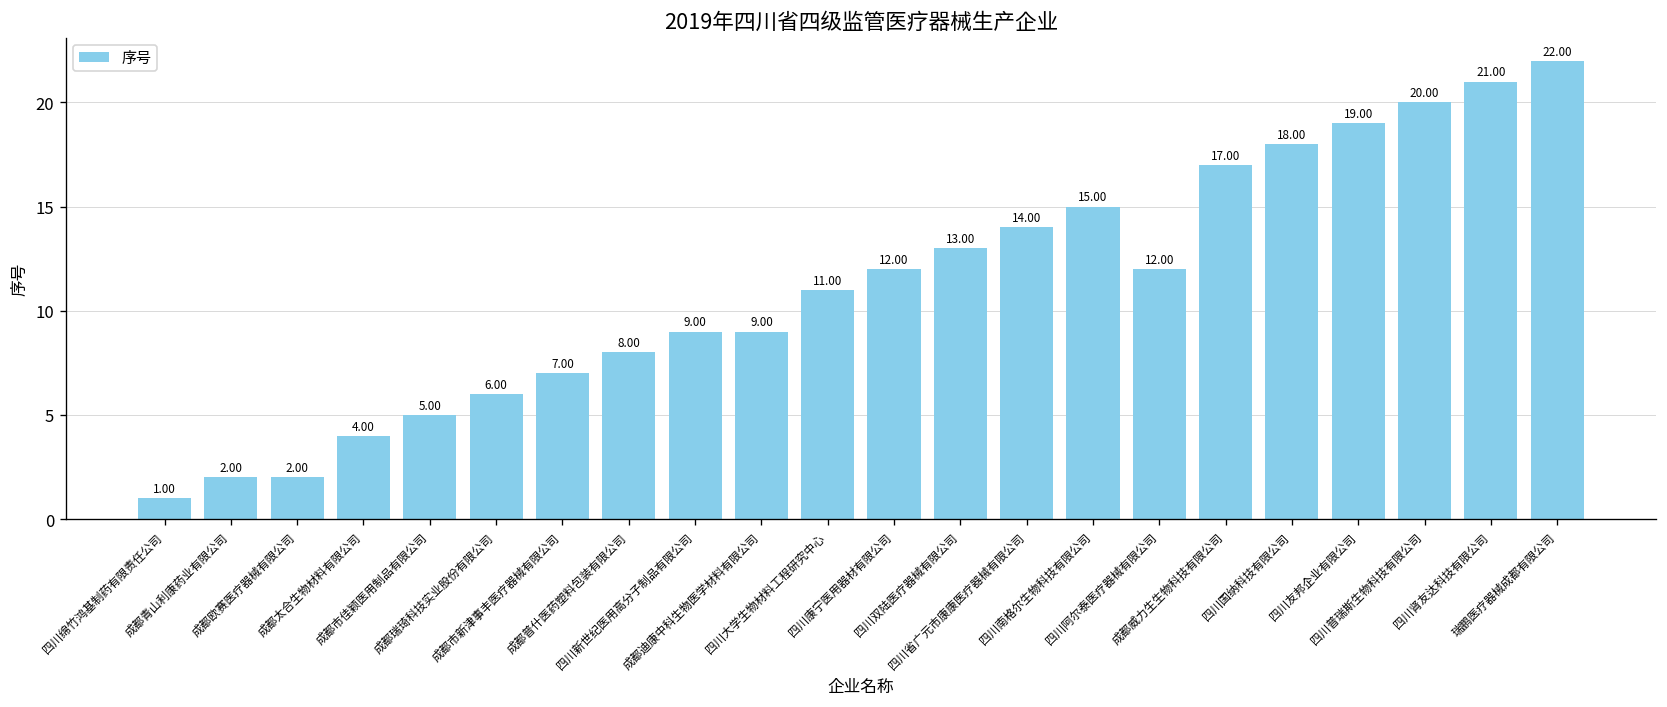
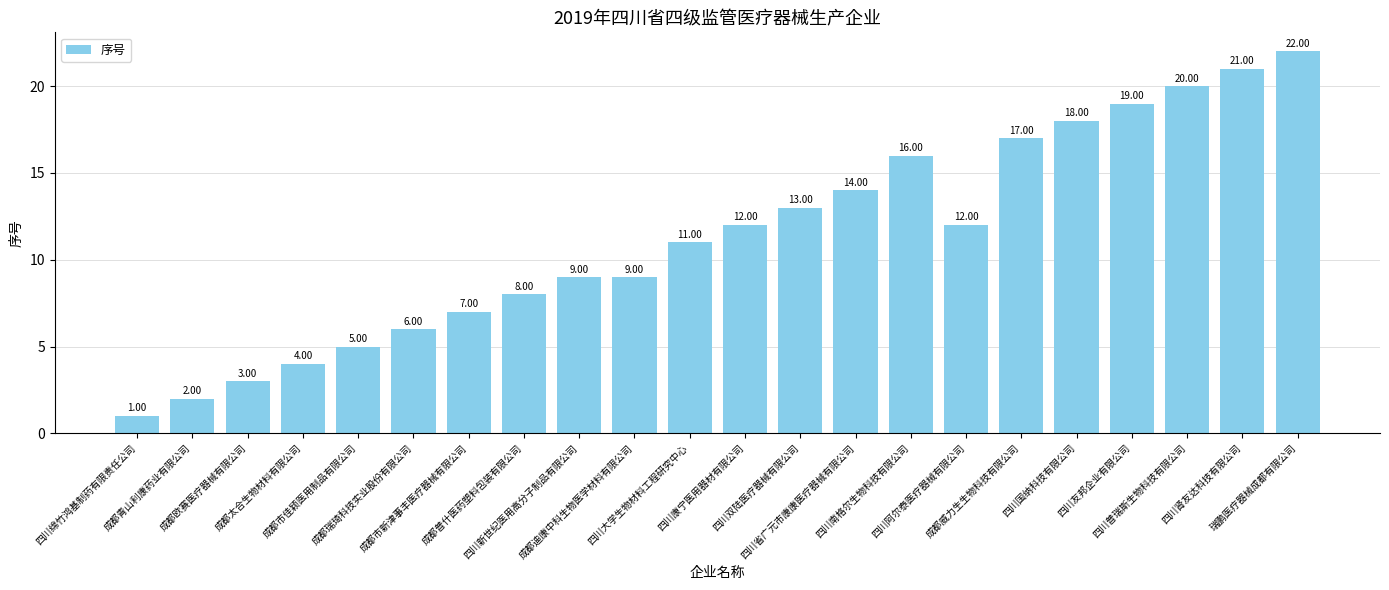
成都欧赛医疗器械有限公司: 2.00 -> 3.00
四川南格尔生物科技有限公司: 15.00 -> 16.00
